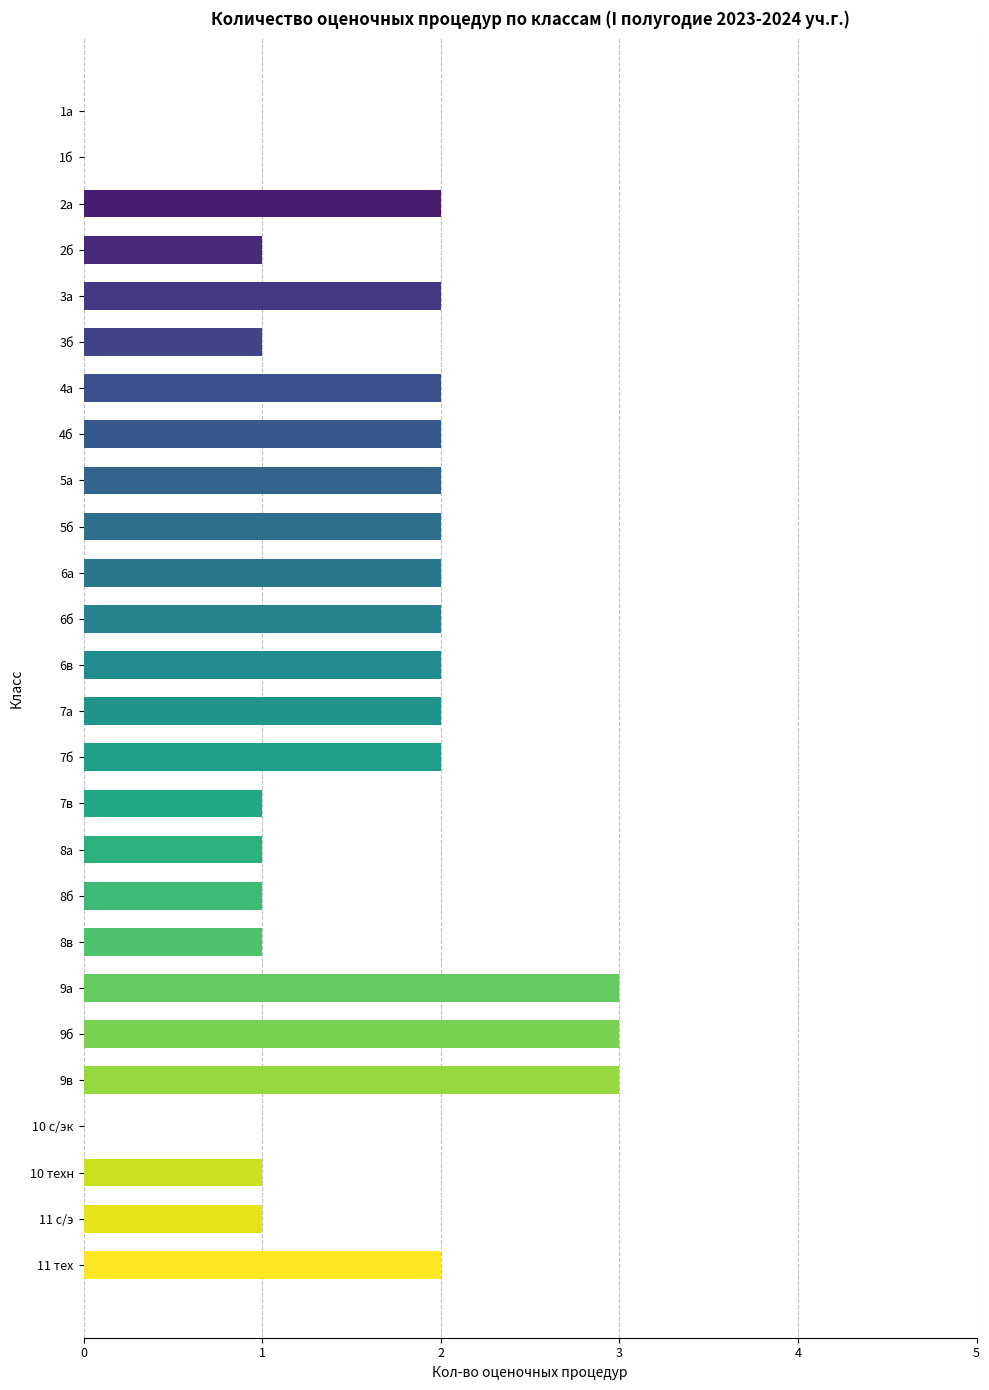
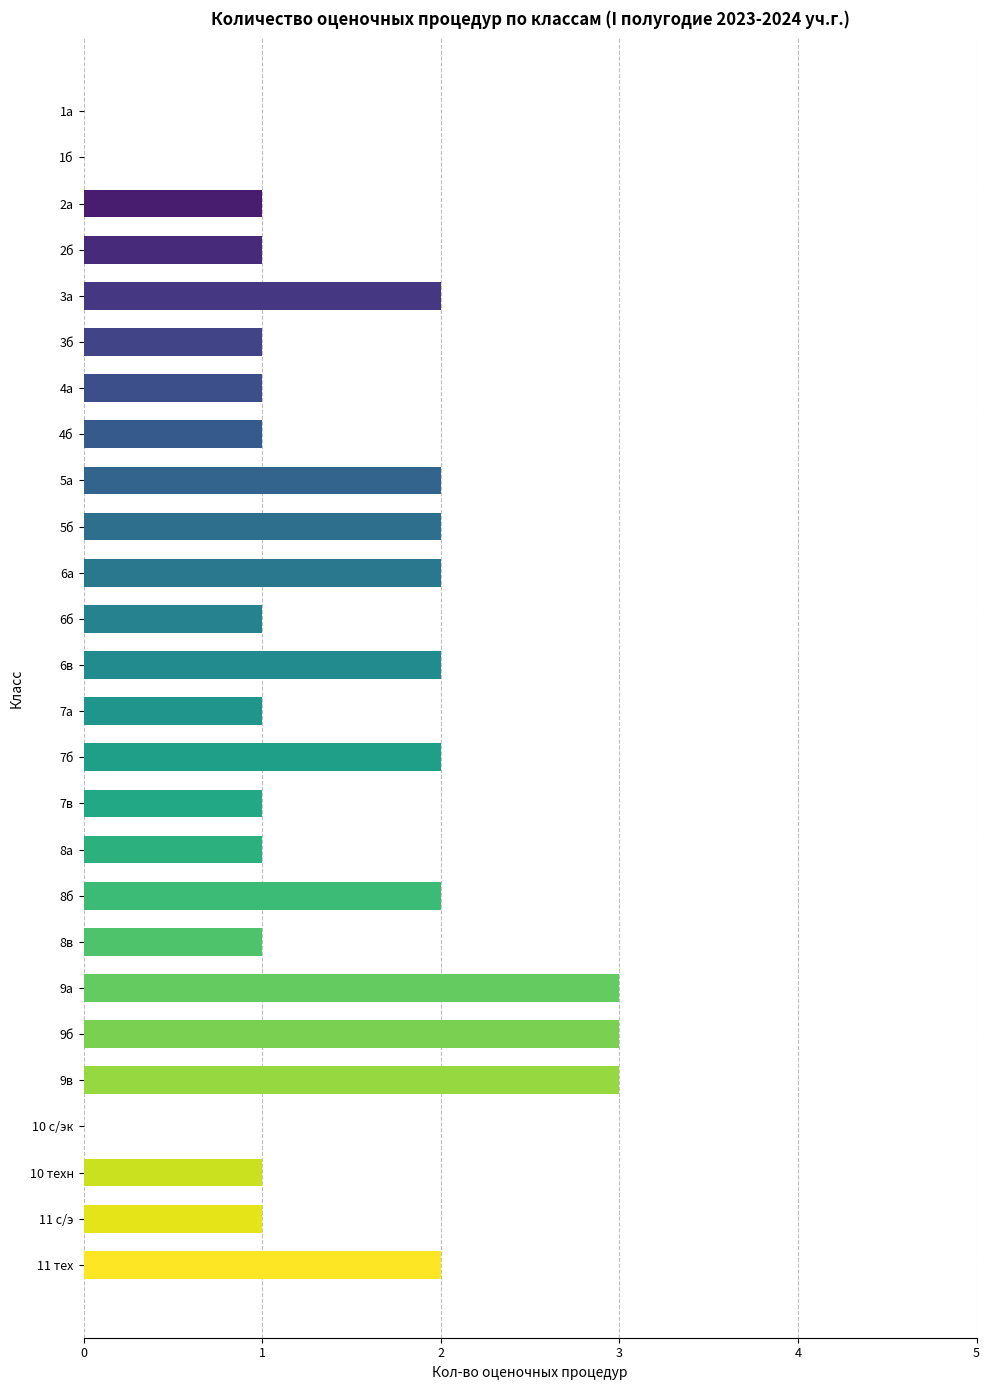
2а: 2 -> 1
4а: 2 -> 1
4б: 2 -> 1
6б: 2 -> 1
7а: 2 -> 1
8б: 1 -> 2
